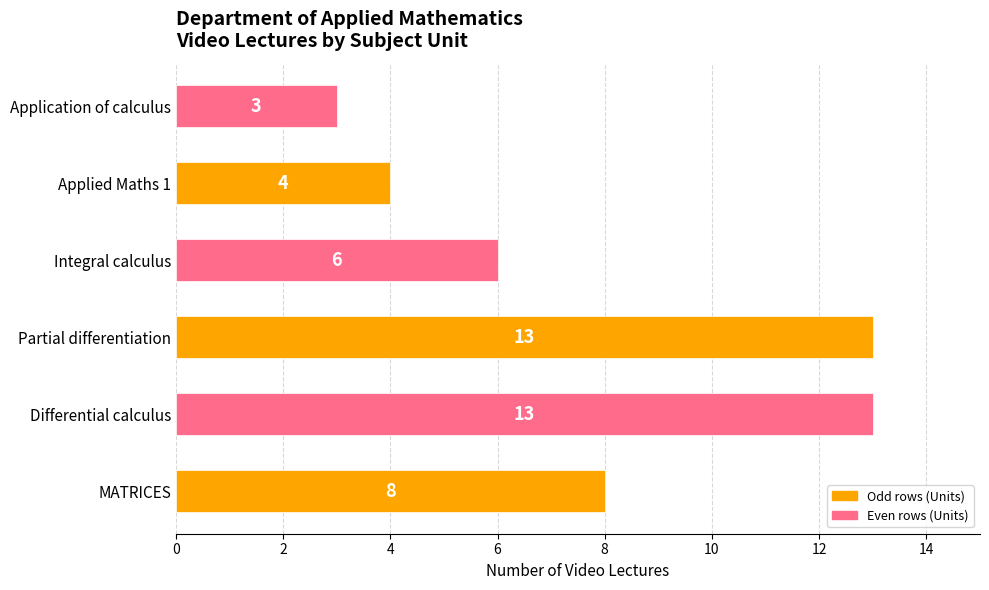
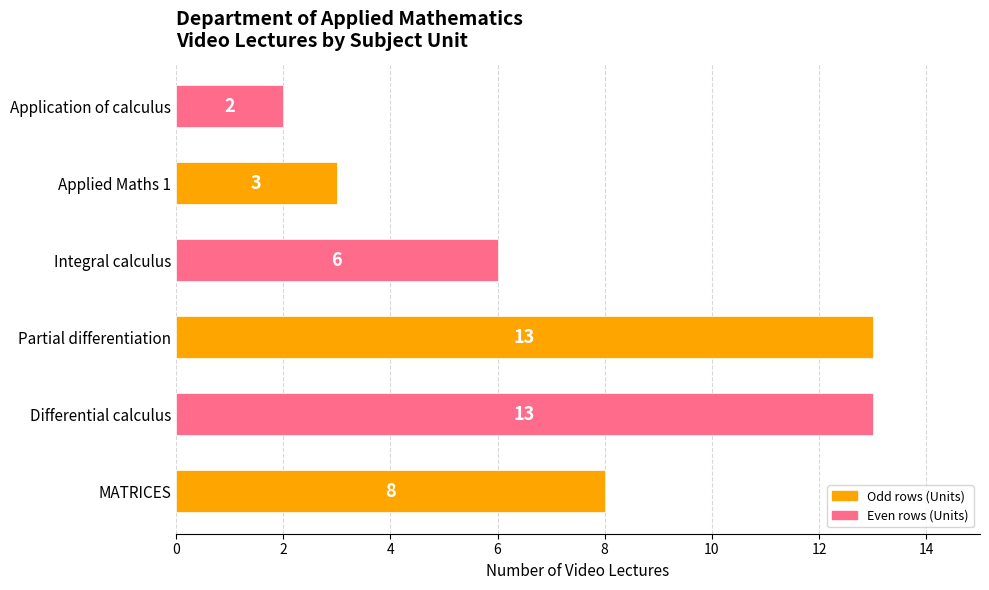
Application of calculus: 3 -> 2
Applied Maths 1: 4 -> 3
